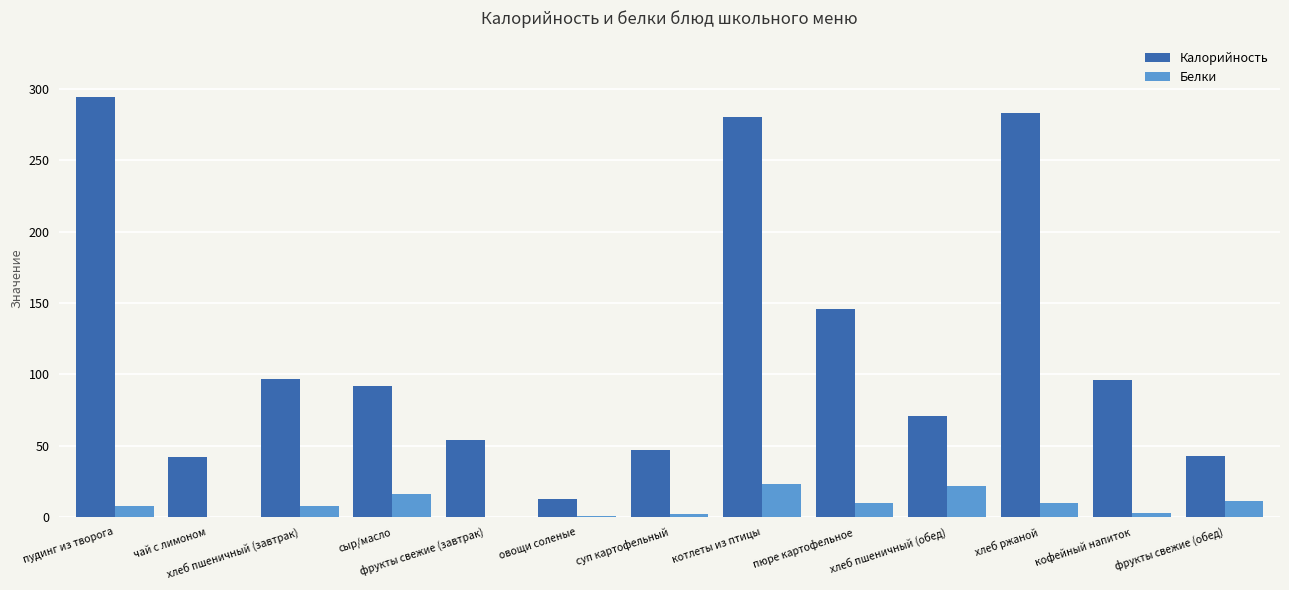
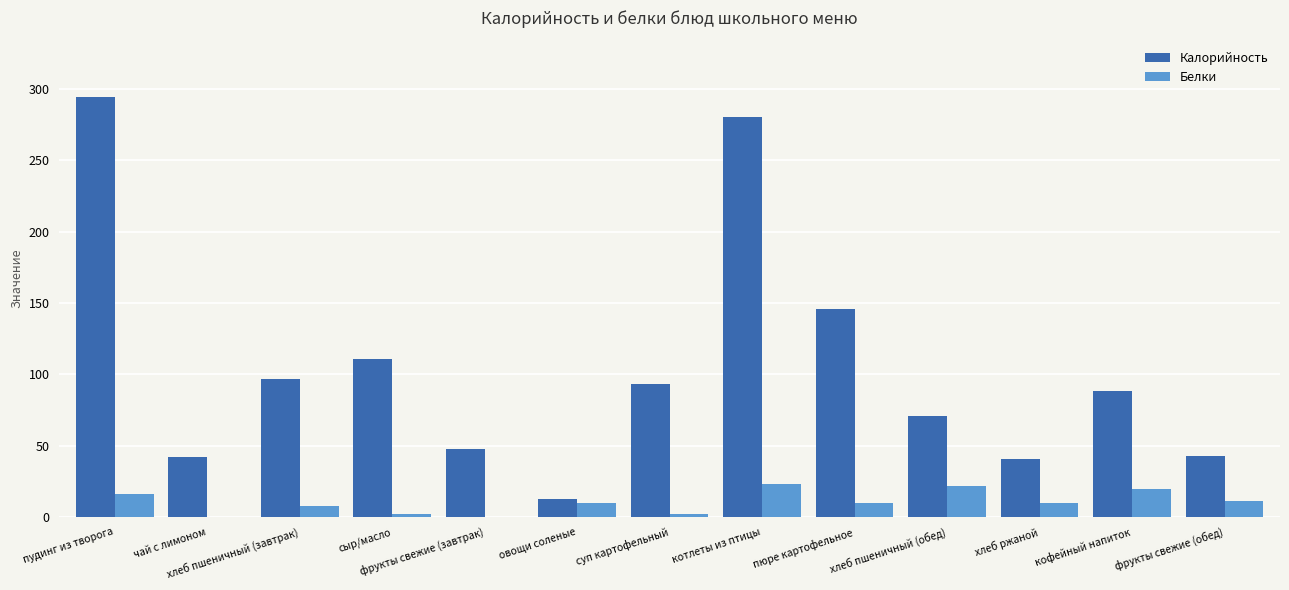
Белки, пудинг из творога: 8 -> 16
Калорийность, сыр/масло: 92 -> 111
Белки, сыр/масло: 16 -> 2
Калорийность, фрукты свежие (завтрак): 54 -> 48
Белки, овощи соленые: 1 -> 10
Калорийность, суп картофельный: 47 -> 93
Калорийность, хлеб ржаной: 283 -> 41
Калорийность, кофейный напиток: 96 -> 88
Белки, кофейный напиток: 3 -> 20
